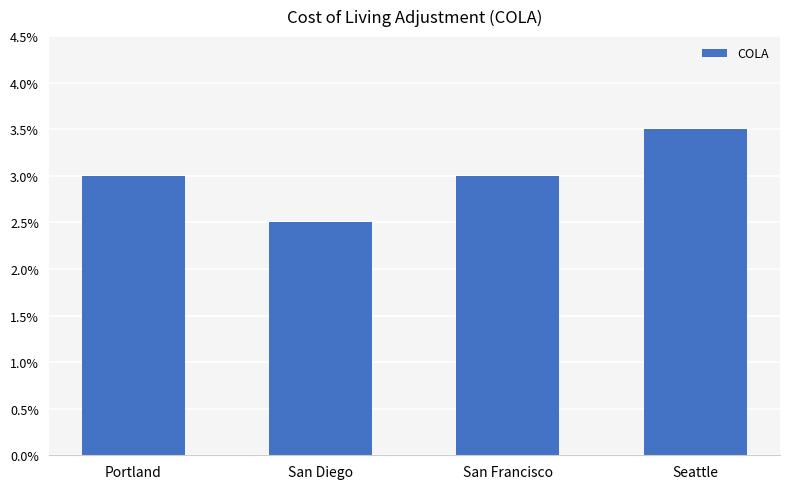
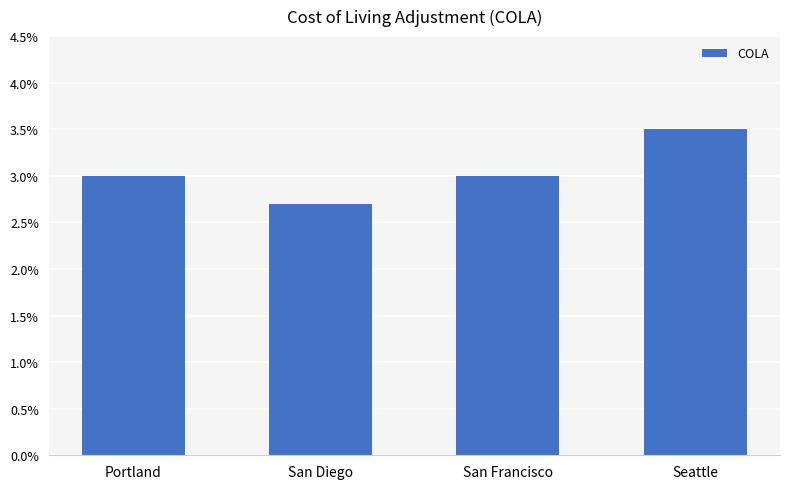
San Diego: 2.5% -> 2.7%
